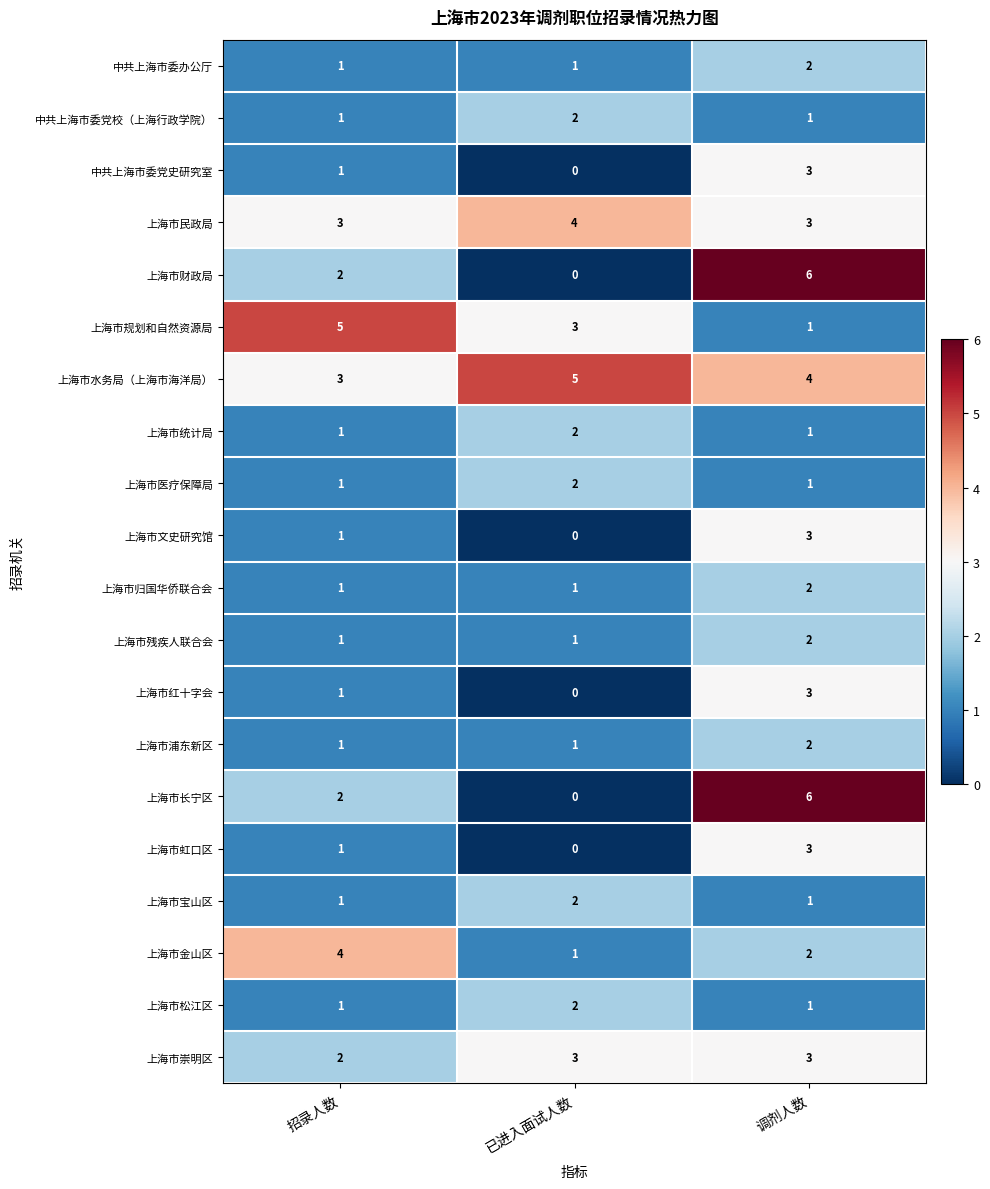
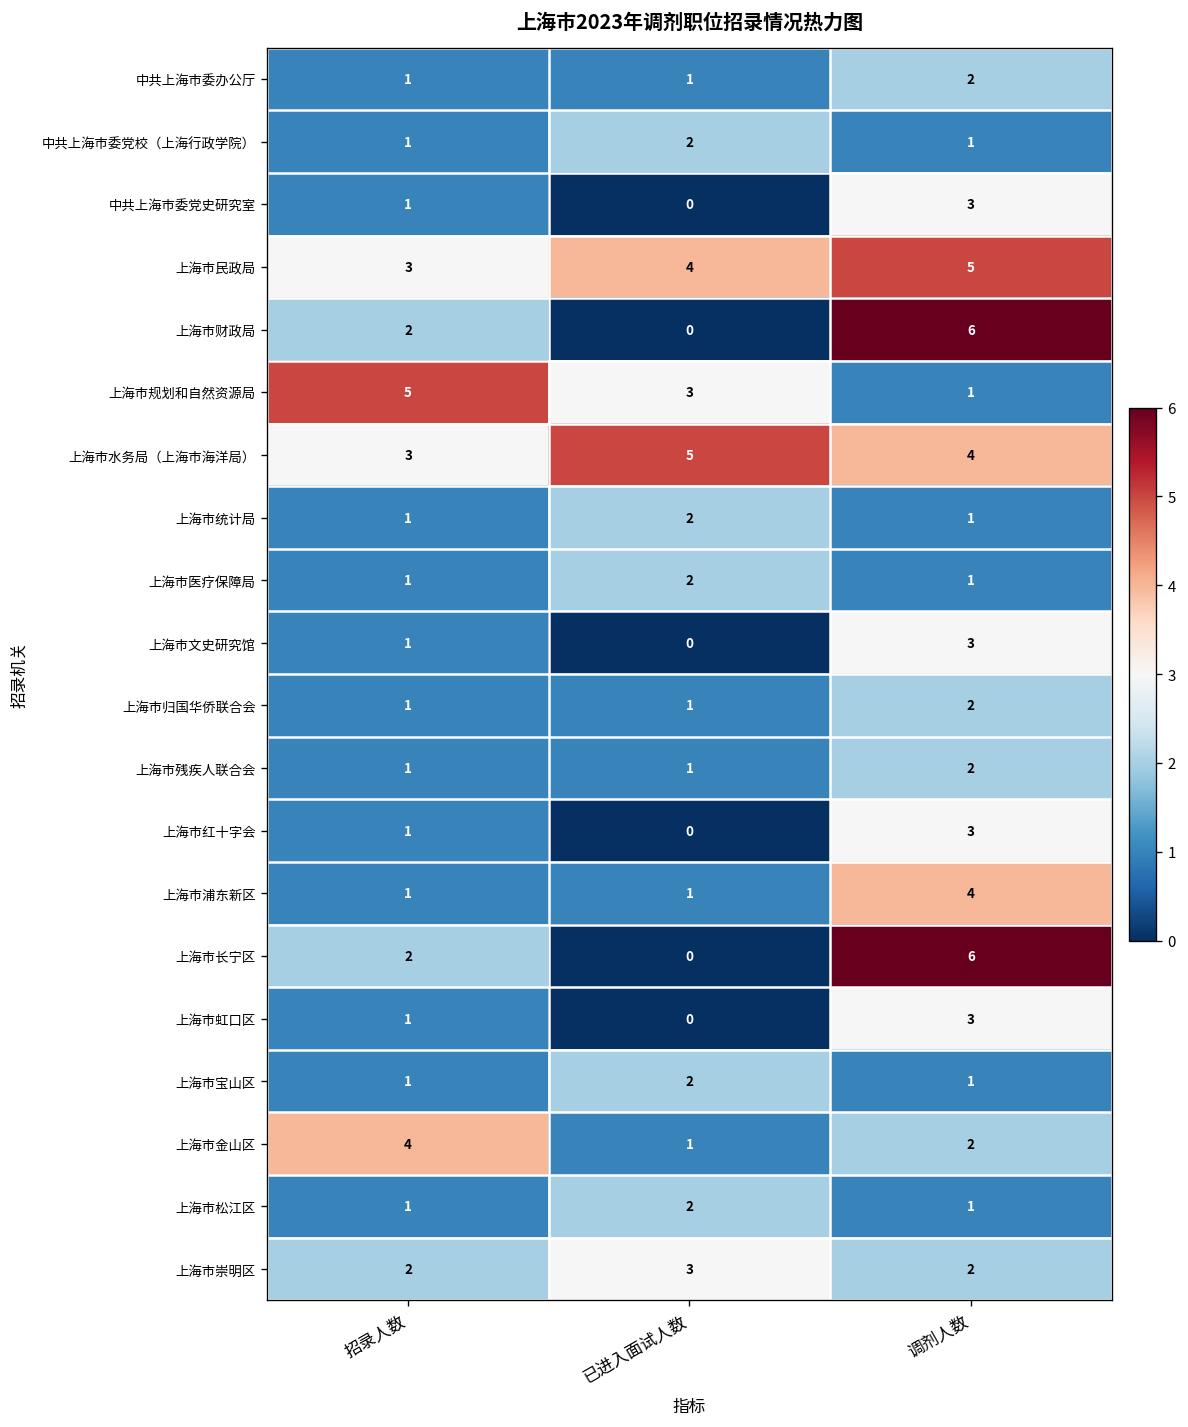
上海市民政局, 调剂人数: 3 -> 5
上海市浦东新区, 调剂人数: 2 -> 4
上海市崇明区, 调剂人数: 3 -> 2
